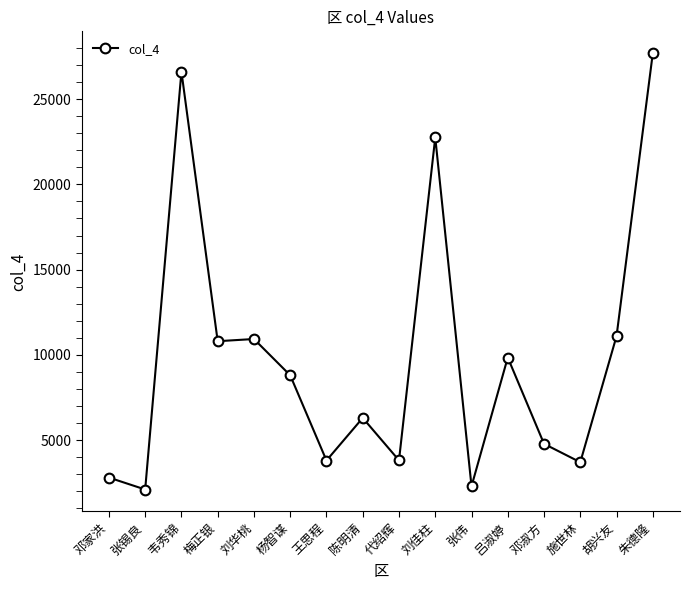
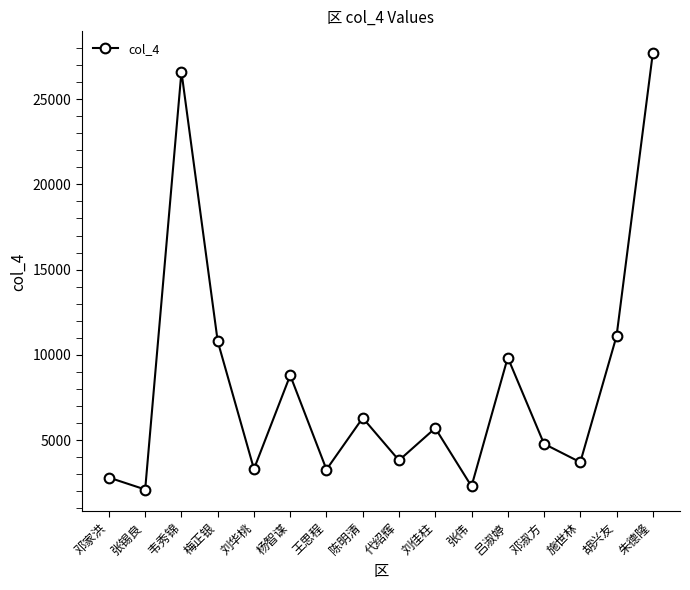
刘华桃: 10900 -> 3300
王思程: 3800 -> 3300
刘佳柱: 22800 -> 5700
